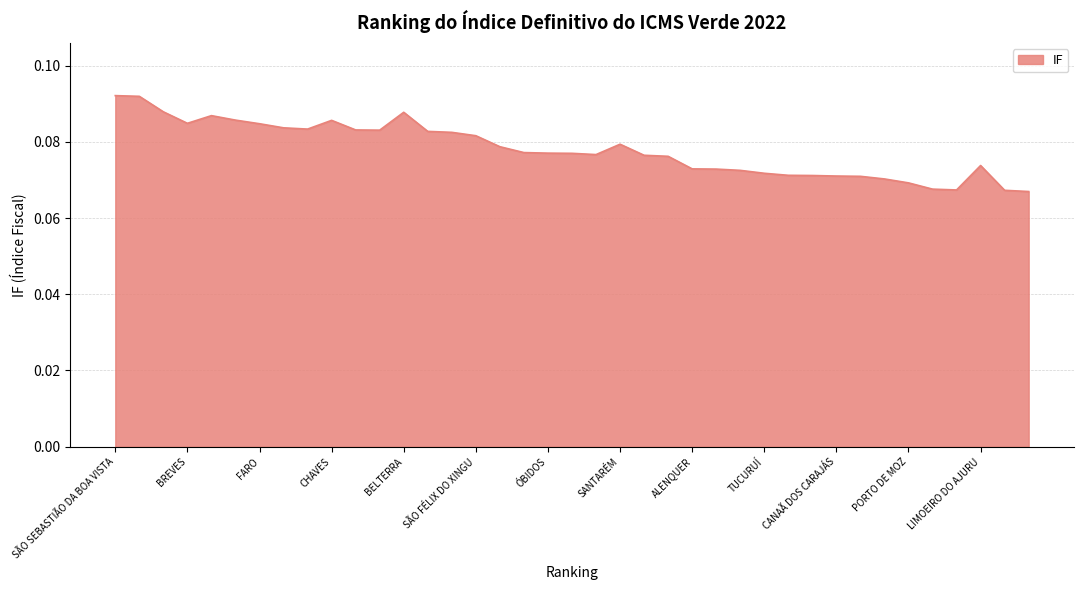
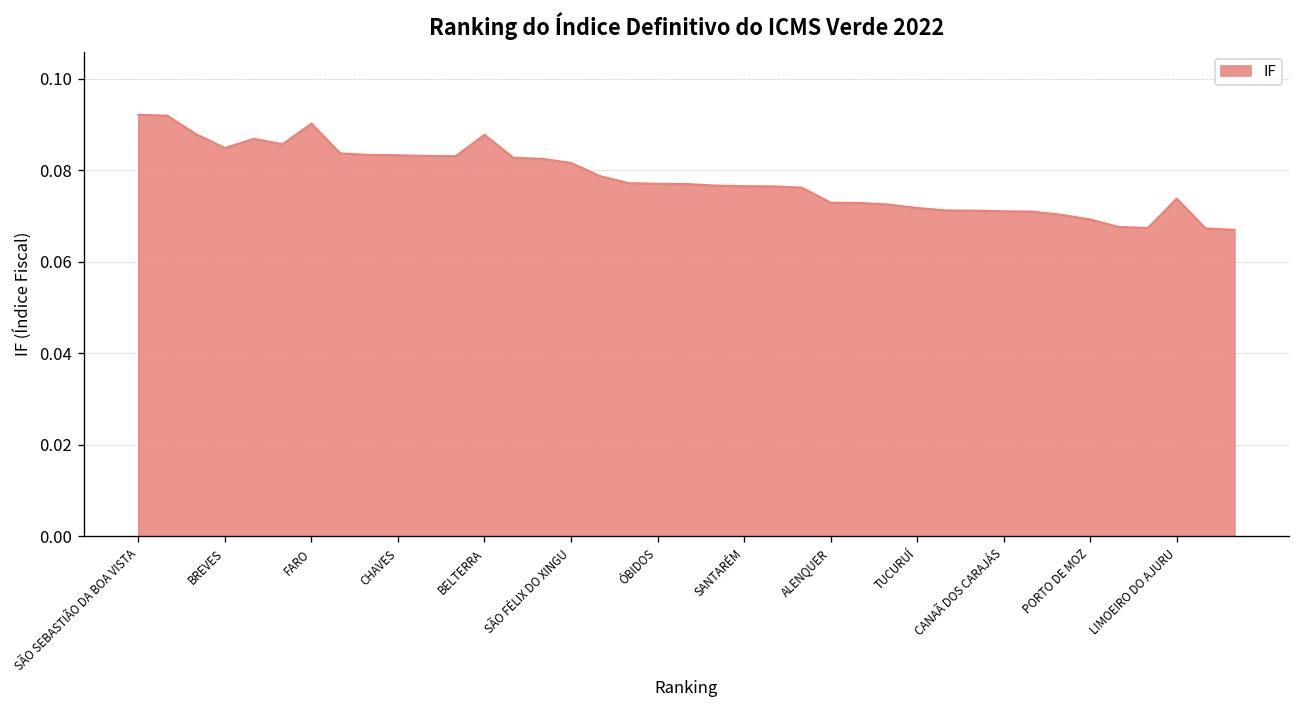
FARO: 0.085 -> 0.090
CHAVES: 0.086 -> 0.083
SANTARÉM: 0.079 -> 0.077
